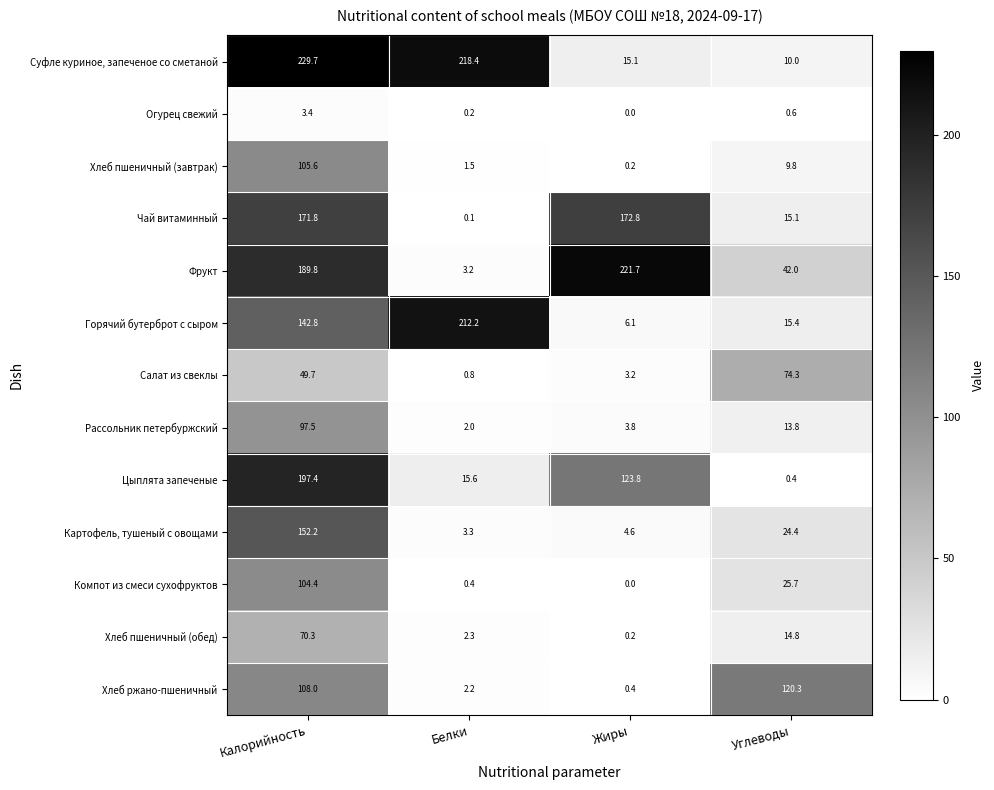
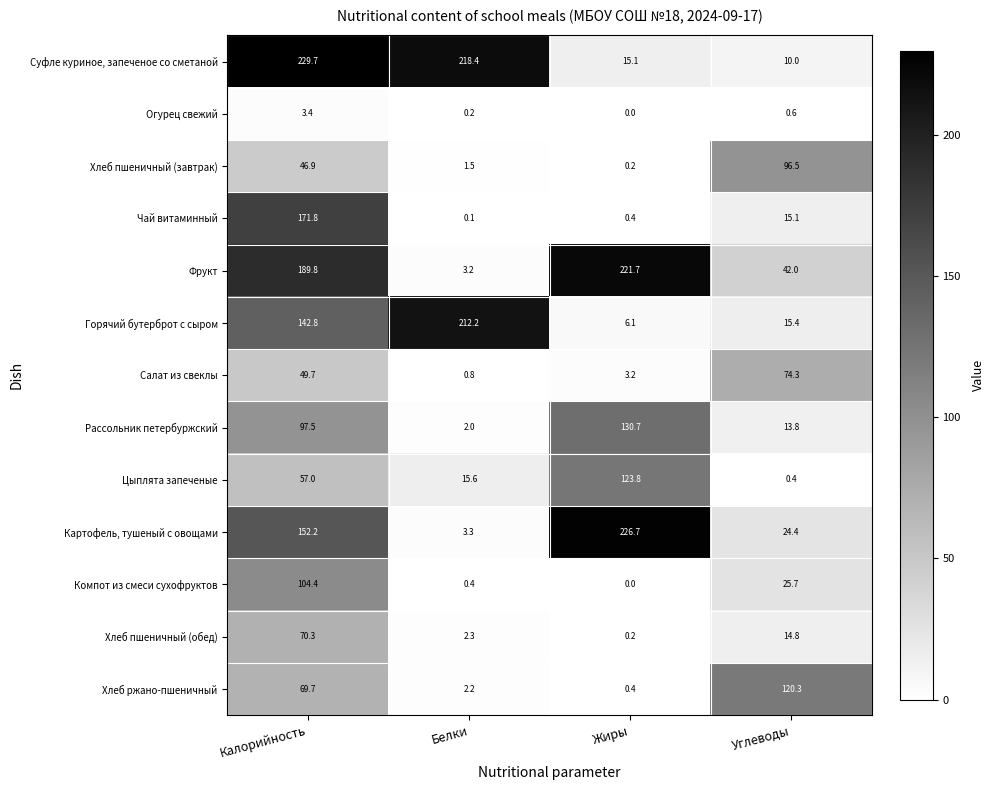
Хлеб пшеничный (завтрак), Калорийность: 105.6 -> 46.9
Хлеб пшеничный (завтрак), Углеводы: 9.8 -> 96.5
Чай витаминный, Жиры: 172.8 -> 0.4
Рассольник петербуржский, Жиры: 3.8 -> 130.7
Цыплята запеченые, Калорийность: 197.4 -> 57.0
Картофель, тушеный с овощами, Жиры: 4.6 -> 226.7
Хлеб ржано-пшеничный, Калорийность: 108.0 -> 69.7
